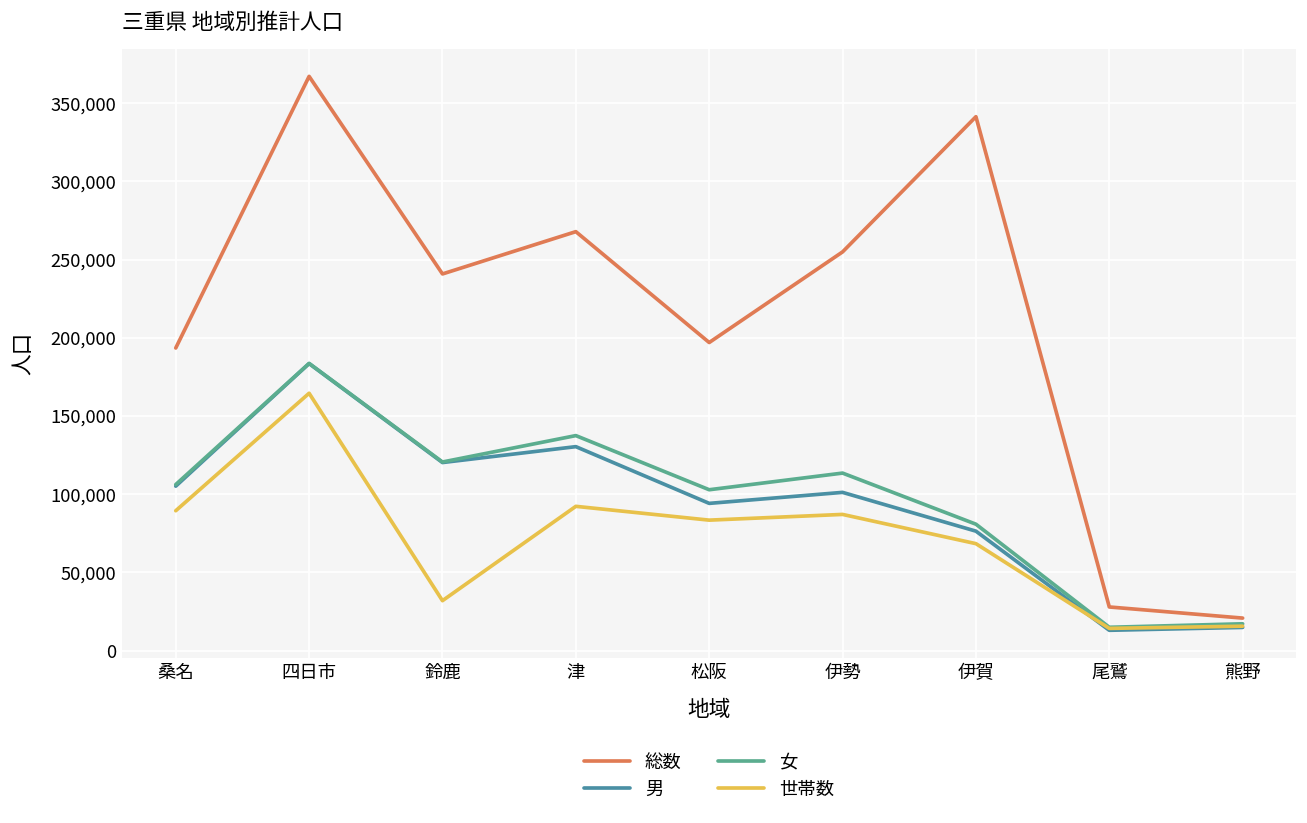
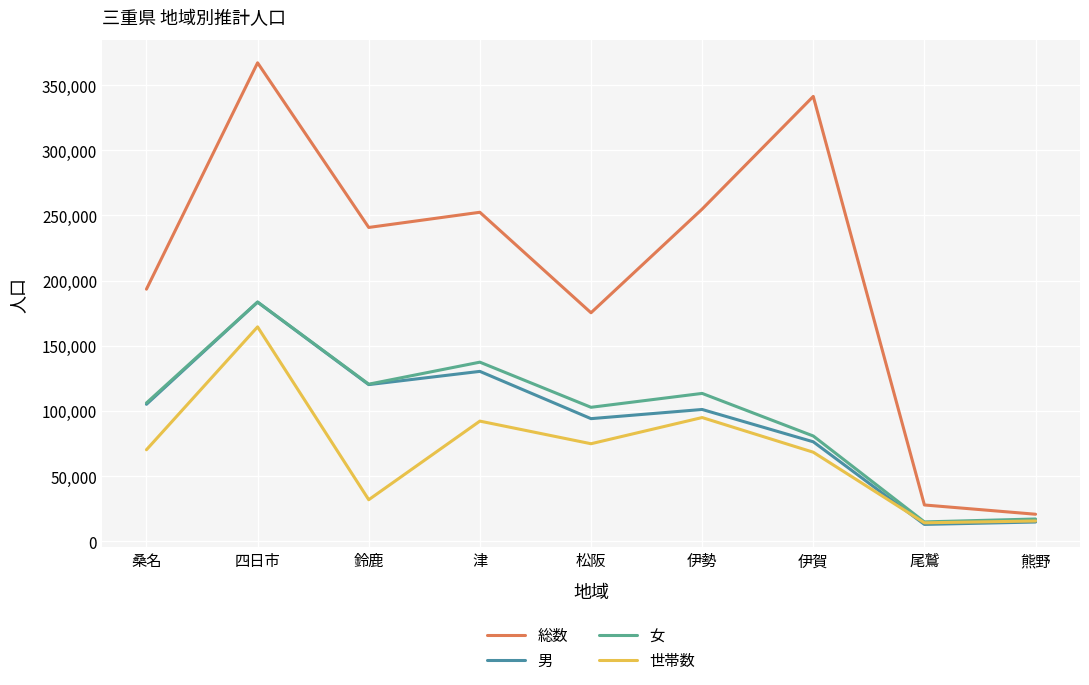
世帯数, 桑名: 89,000 -> 70,000
総数, 津: 268,000 -> 252,000
総数, 松阪: 197,000 -> 175,000
世帯数, 松阪: 83,000 -> 75,000
世帯数, 伊勢: 87,000 -> 95,000
